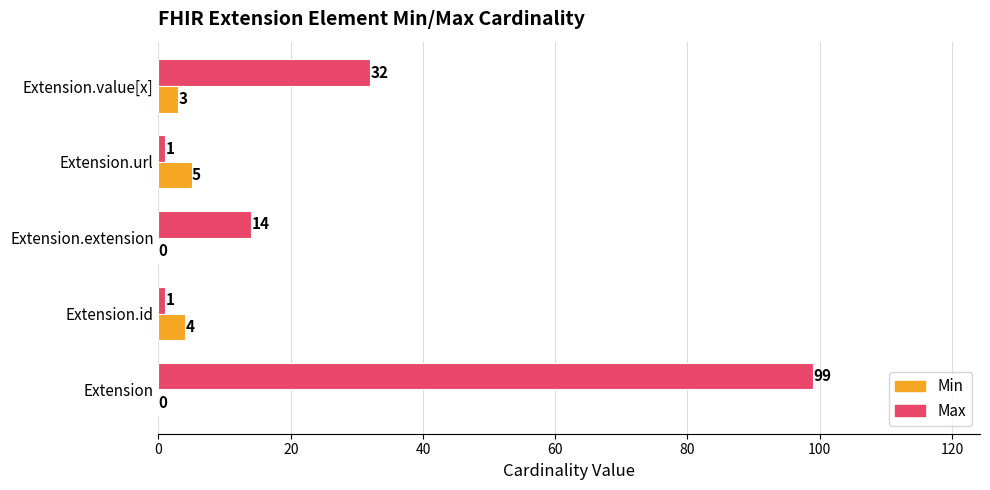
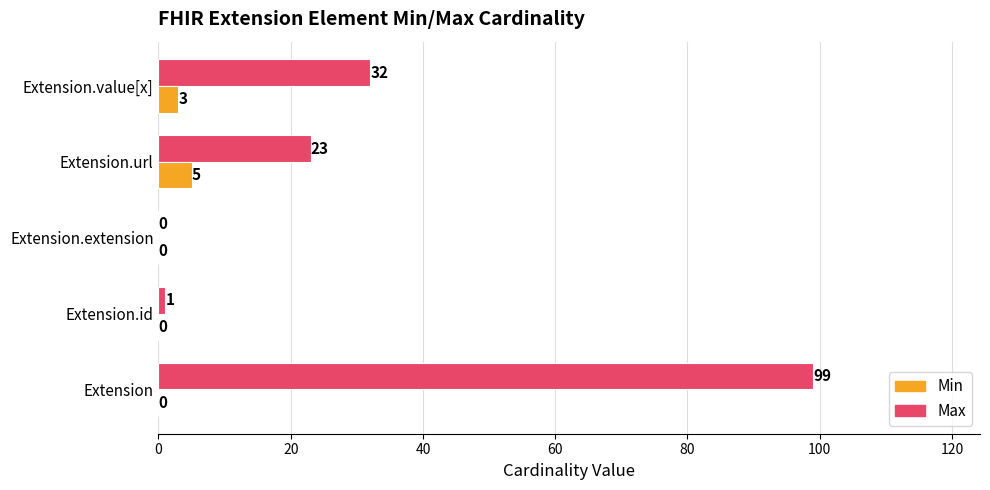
Max, Extension.url: 1 -> 23
Max, Extension.extension: 14 -> 0
Min, Extension.id: 4 -> 0
